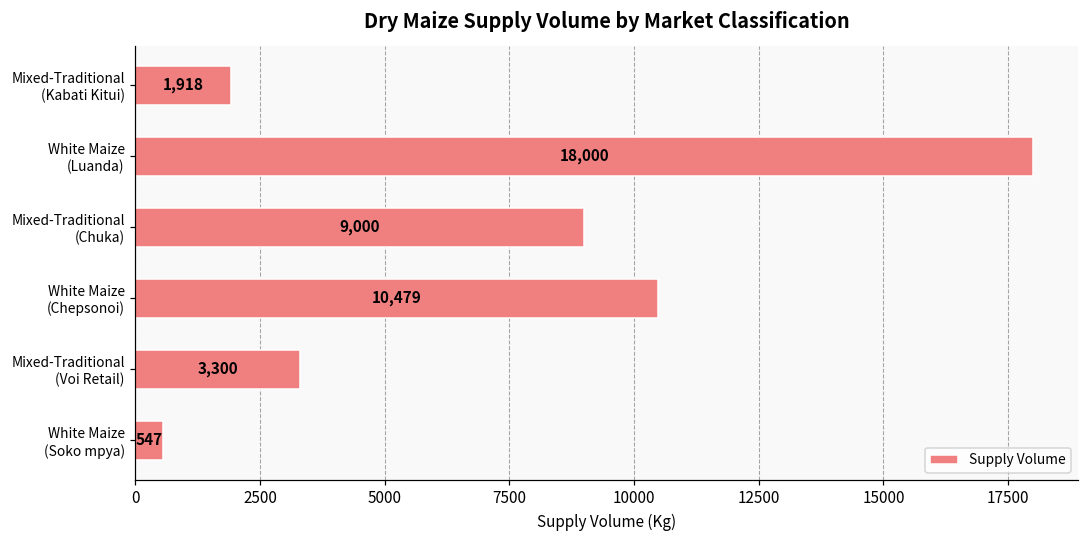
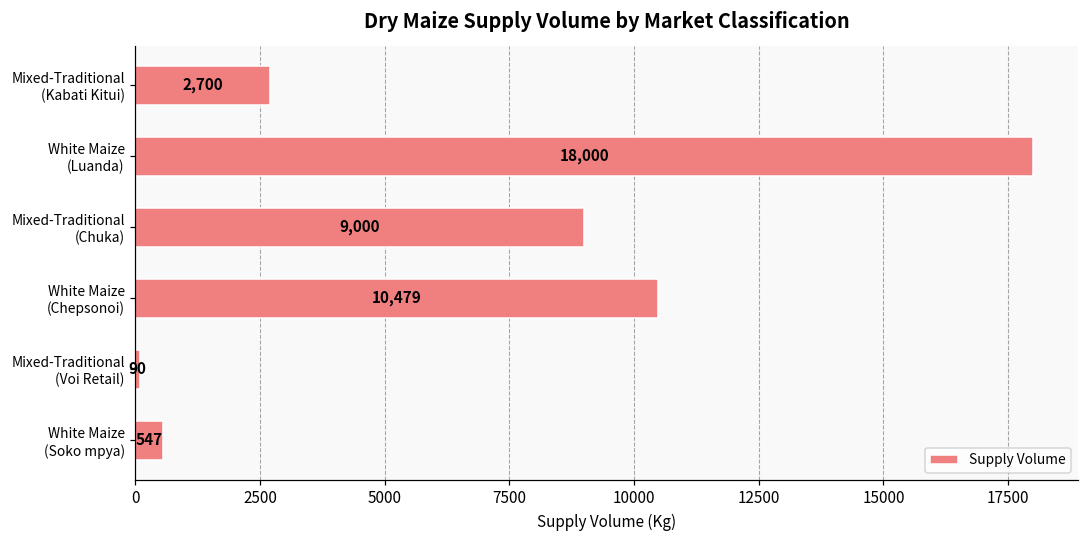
Mixed-Traditional (Kabati Kitui): 1,918 -> 2,700
Mixed-Traditional (Voi Retail): 3,300 -> 90
